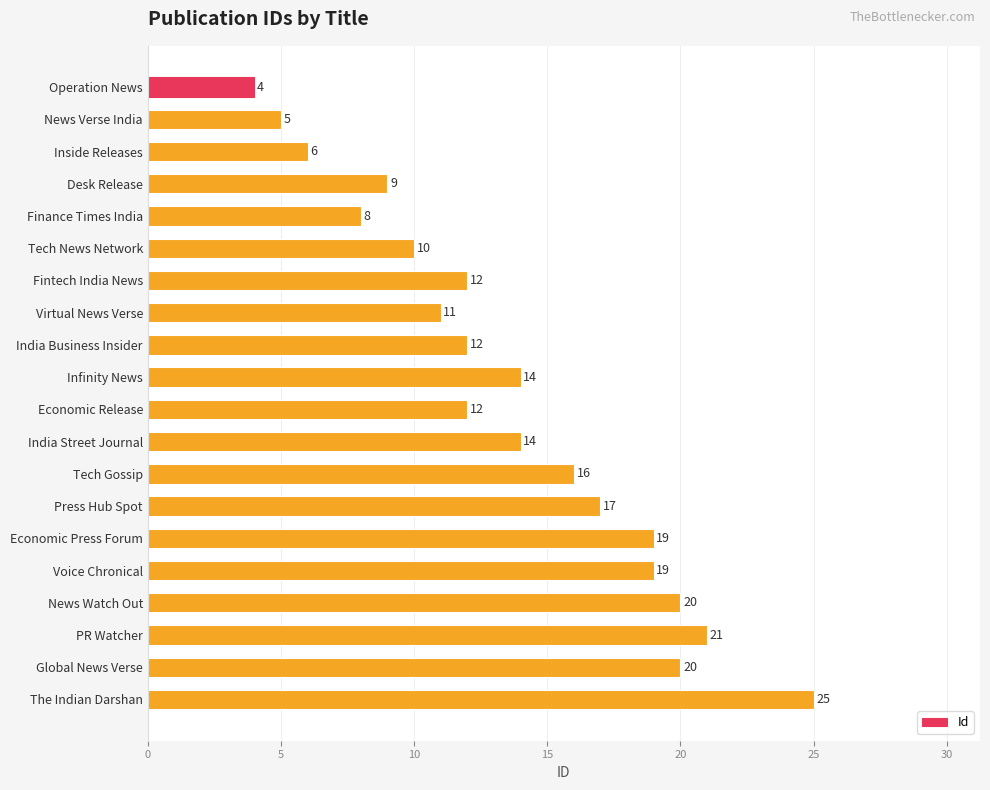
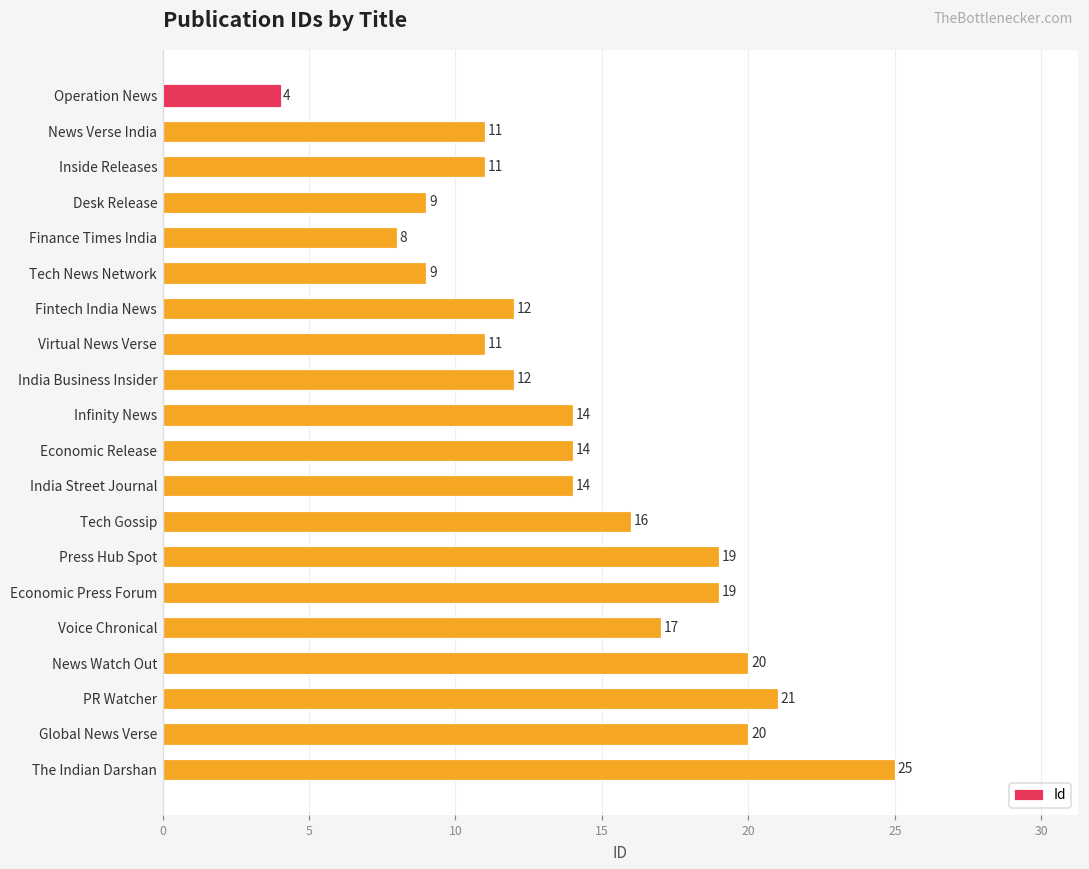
News Verse India: 5 -> 11
Inside Releases: 6 -> 11
Tech News Network: 10 -> 9
Economic Release: 12 -> 14
Press Hub Spot: 17 -> 19
Voice Chronical: 19 -> 17
